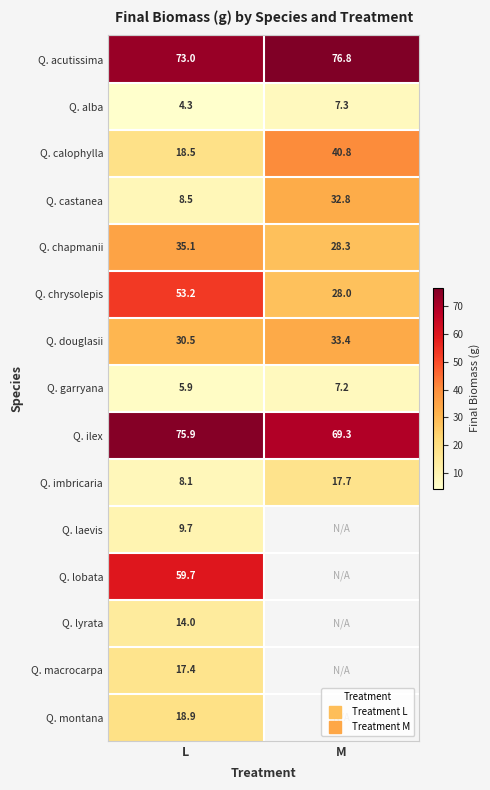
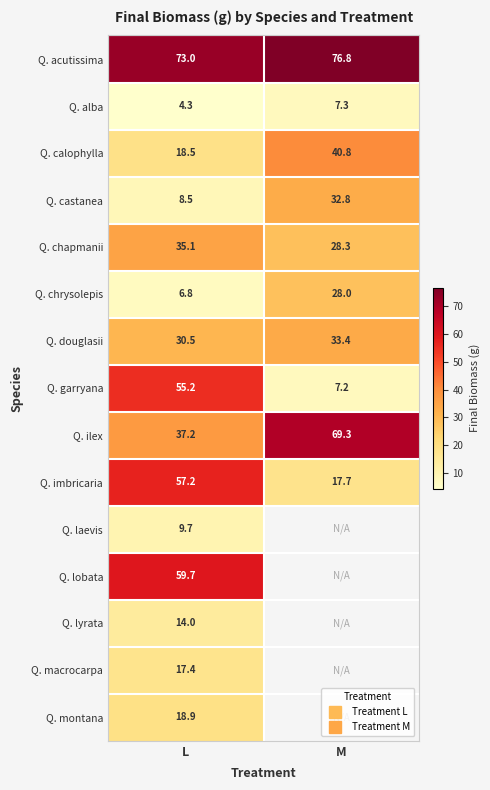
Q. chrysolepis, L: 53.2 -> 6.8
Q. garryana, L: 5.9 -> 55.2
Q. ilex, L: 75.9 -> 37.2
Q. imbricaria, L: 8.1 -> 57.2
